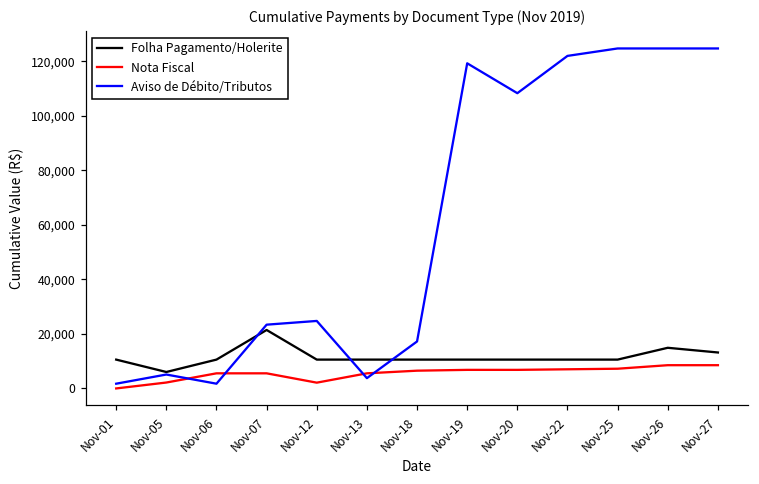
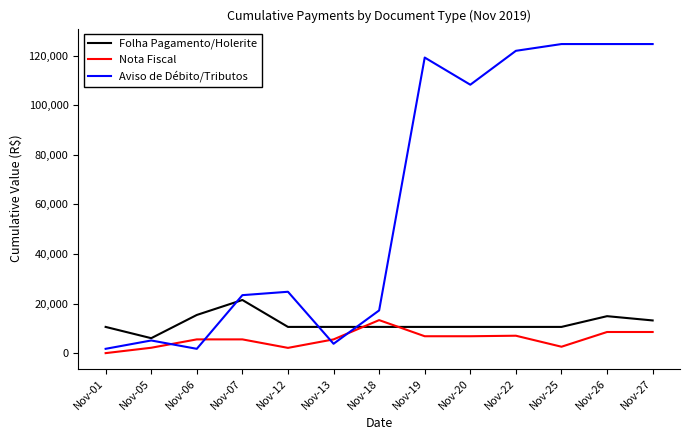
Folha Pagamento/Holerite, Nov-06: 11,000 -> 15,000
Nota Fiscal, Nov-18: 7,000 -> 13,000
Nota Fiscal, Nov-25: 7,000 -> 3,000
